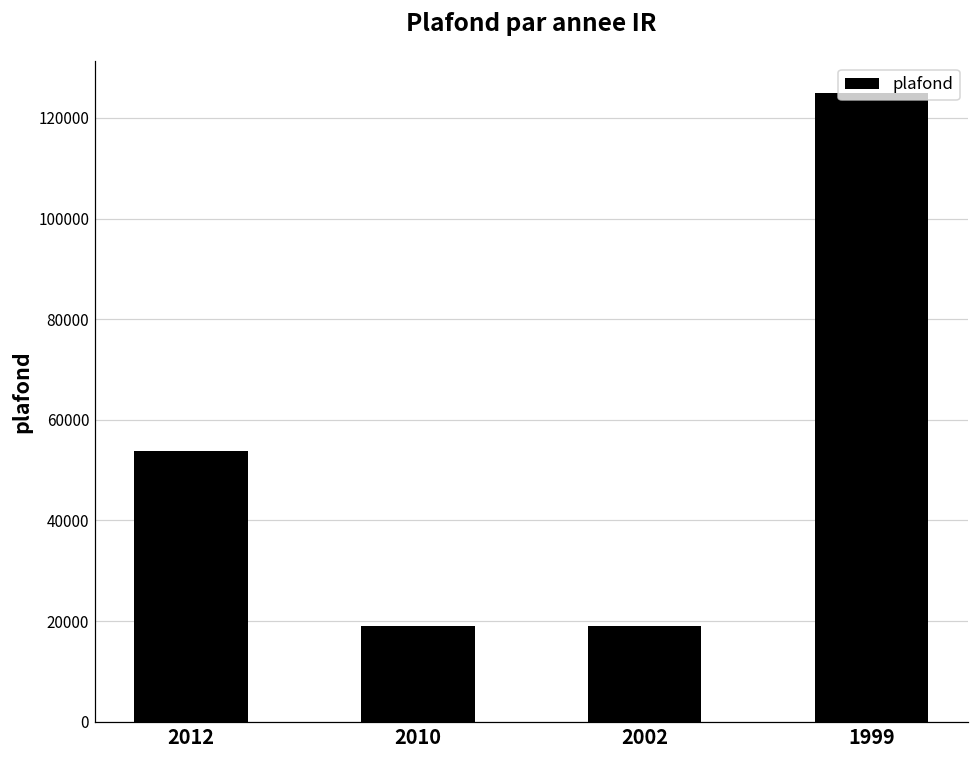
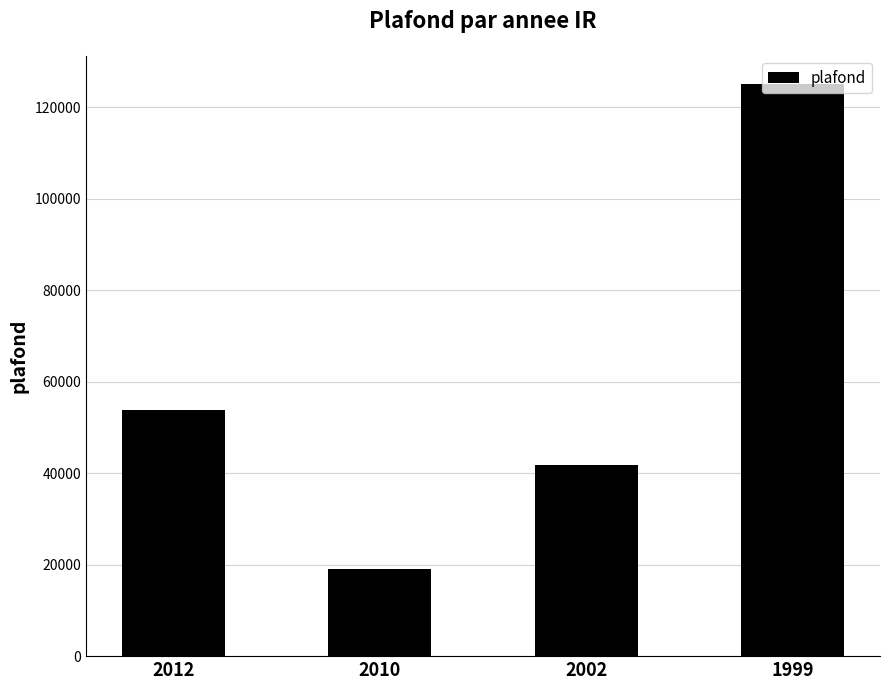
2002: 19000 -> 42000
